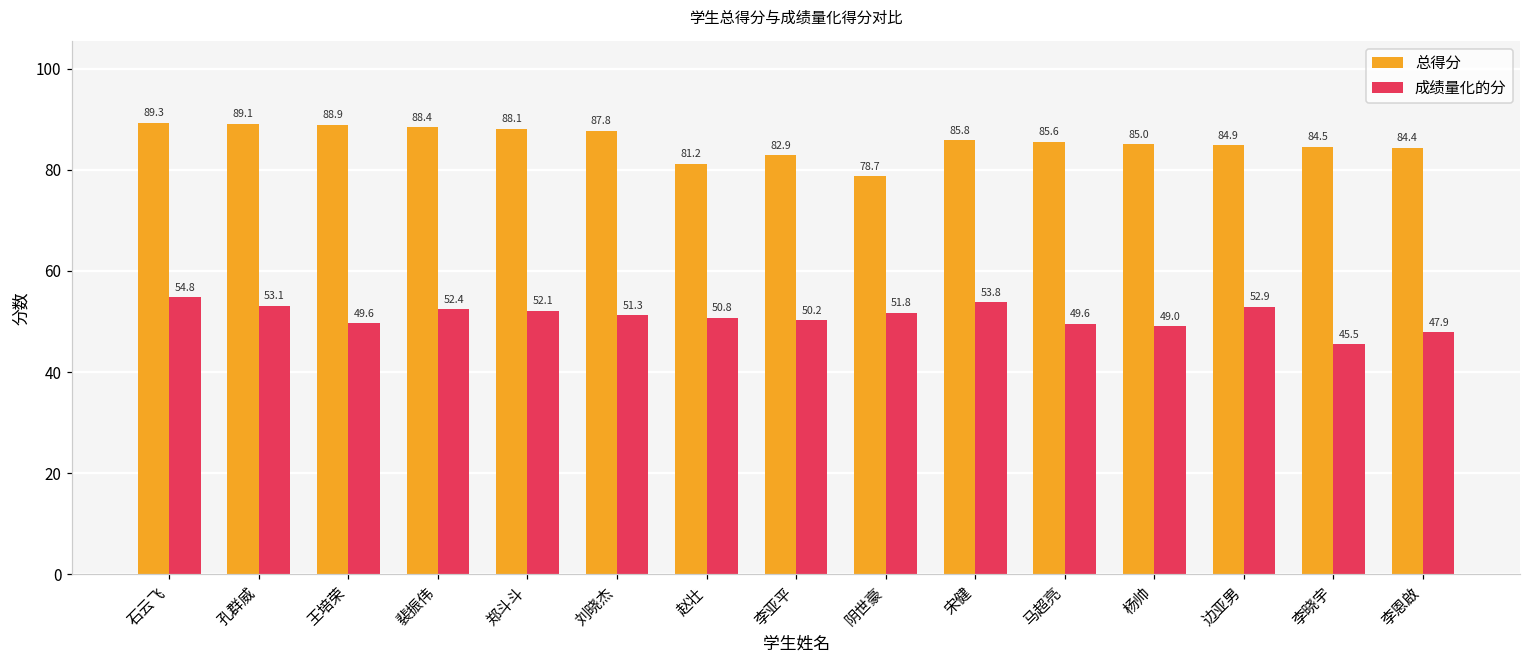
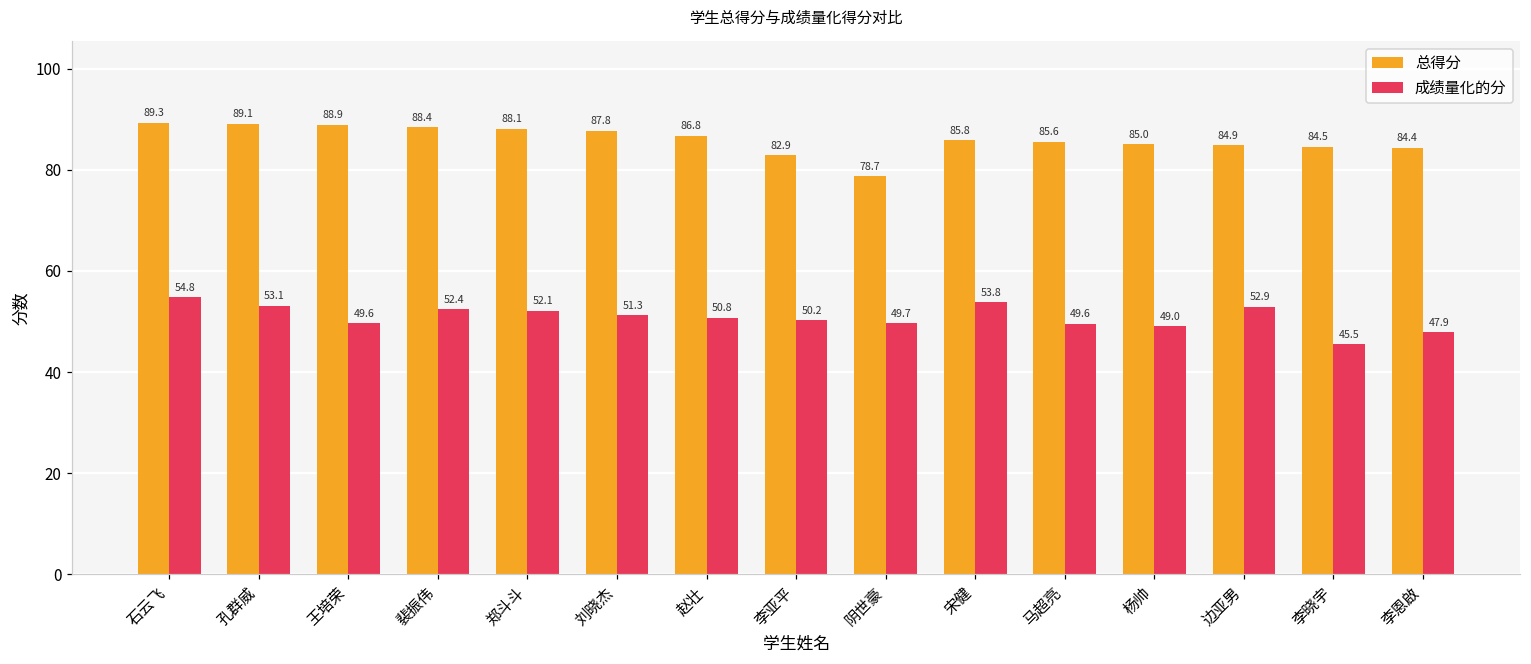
总得分, 赵壮: 81.2 -> 86.8
成绩量化的分, 阴世豪: 51.8 -> 49.7
